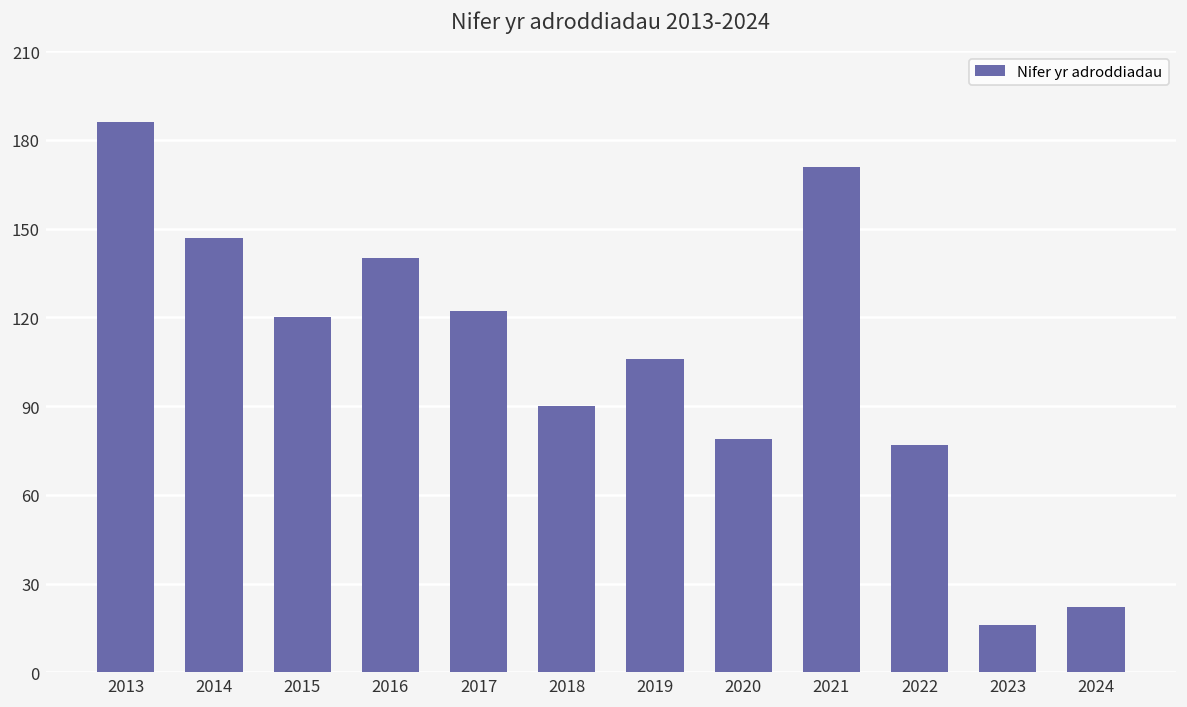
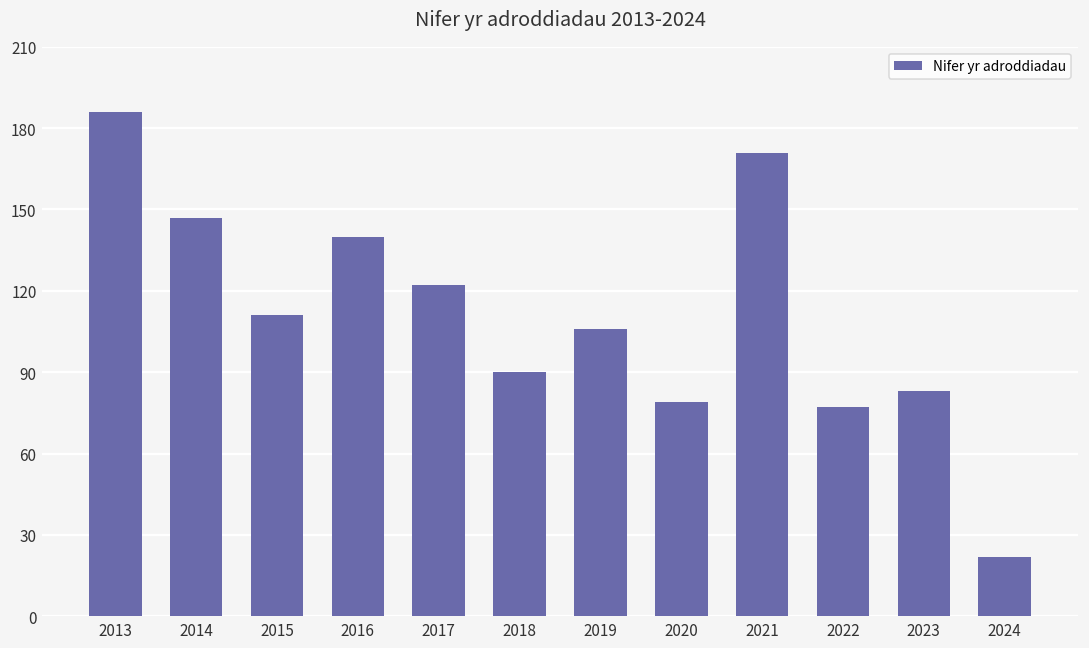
2015: 120 -> 111
2023: 16 -> 83
